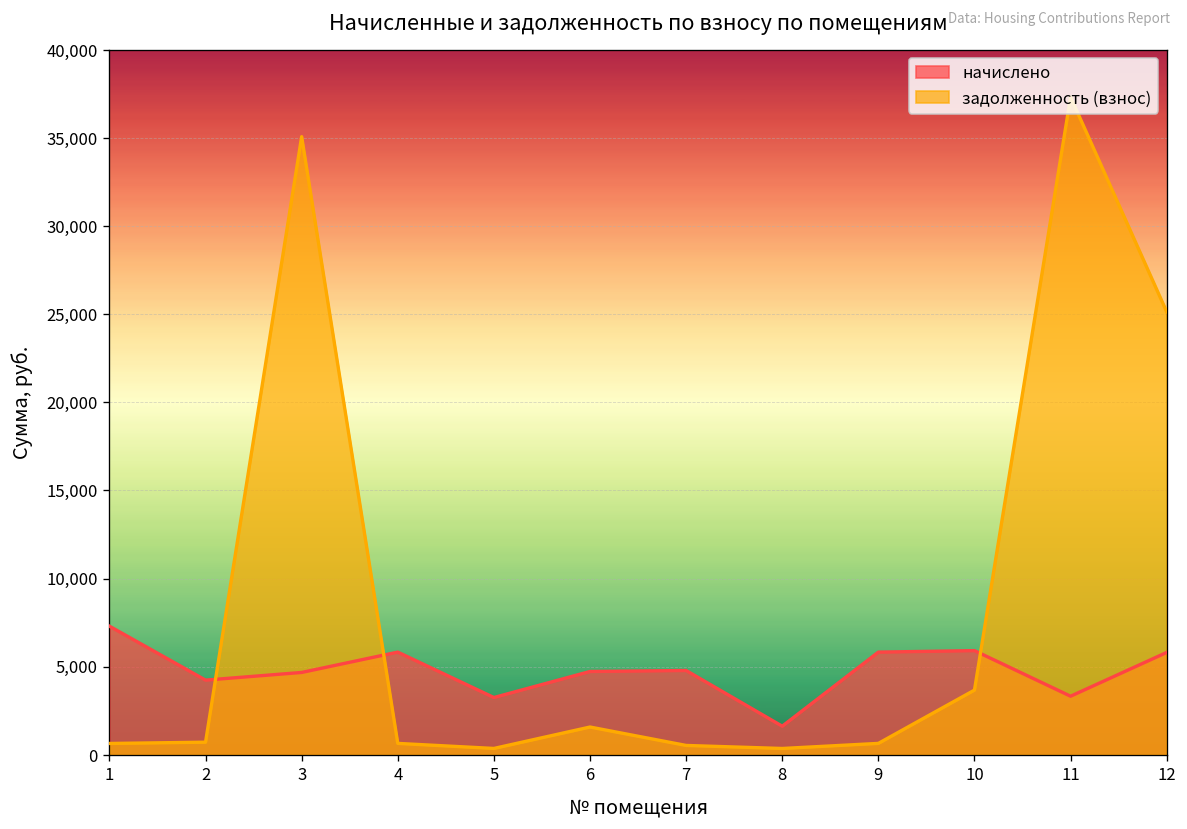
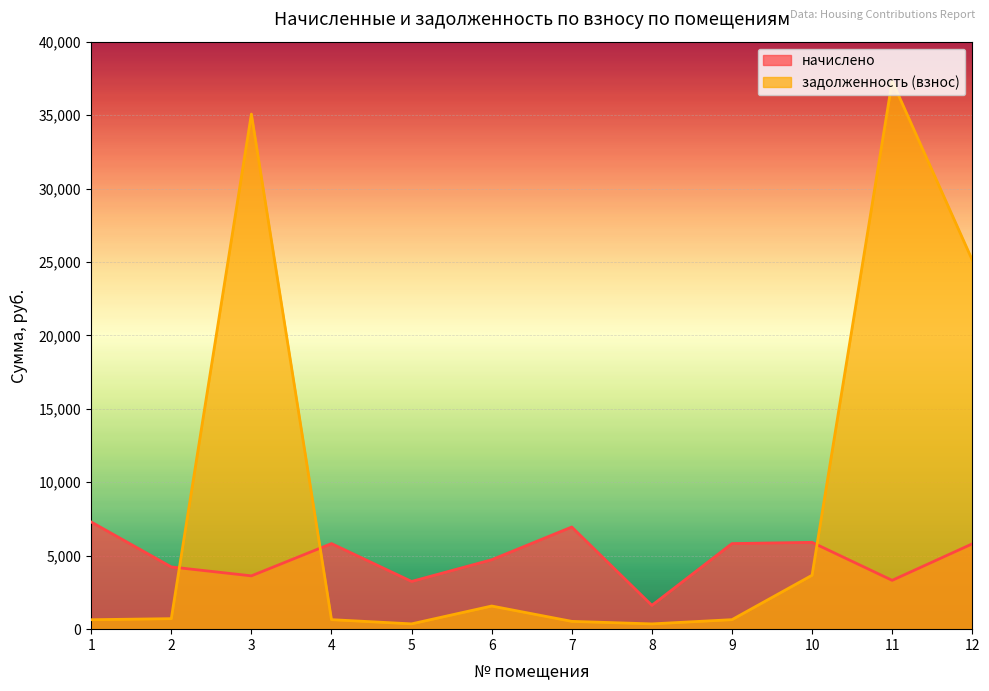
начислено, 3: 4,700 -> 3,600
начислено, 7: 4,800 -> 7,000
